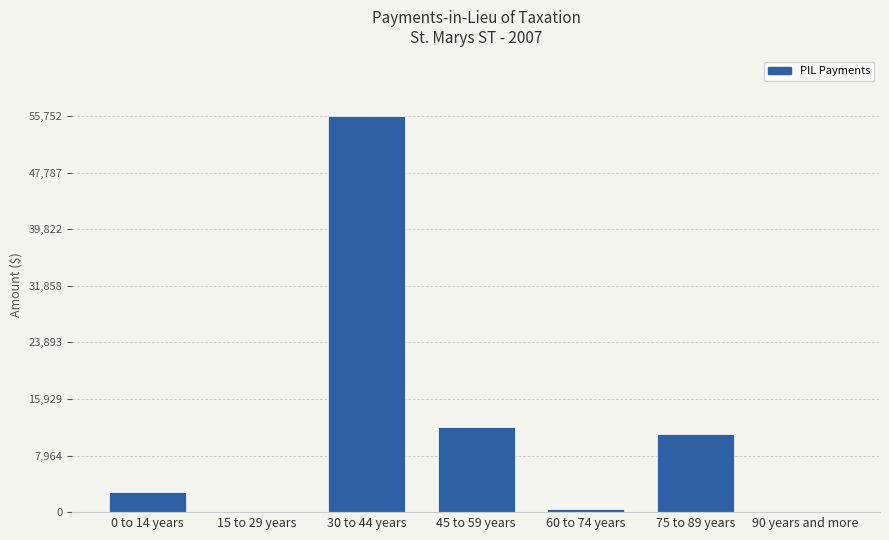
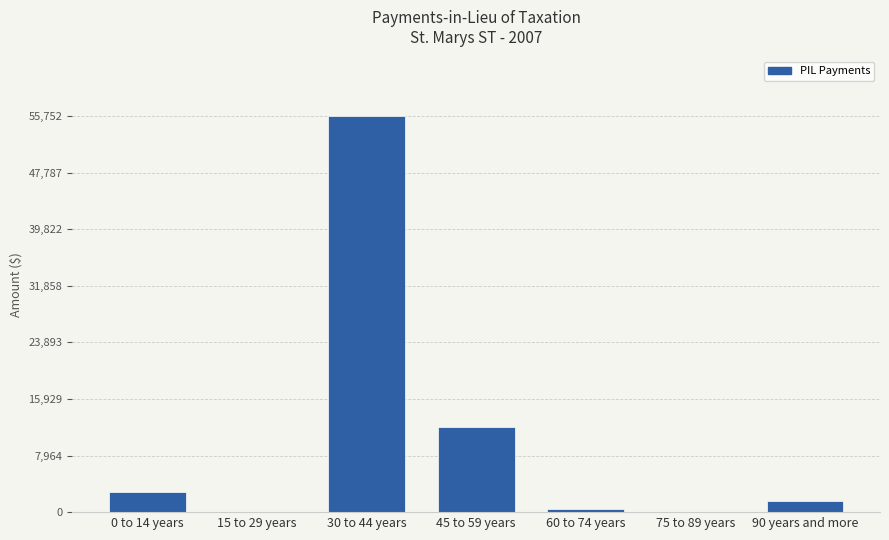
75 to 89 years: 11,000 -> 0
90 years and more: 0 -> 2,000
